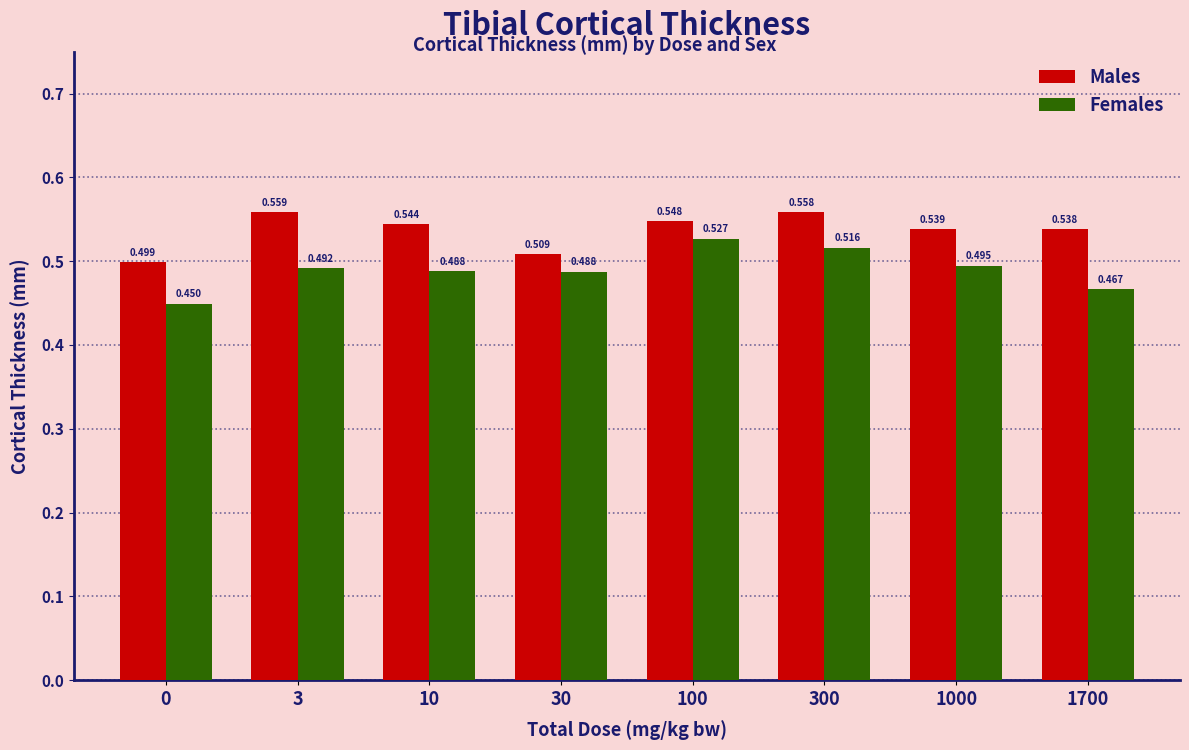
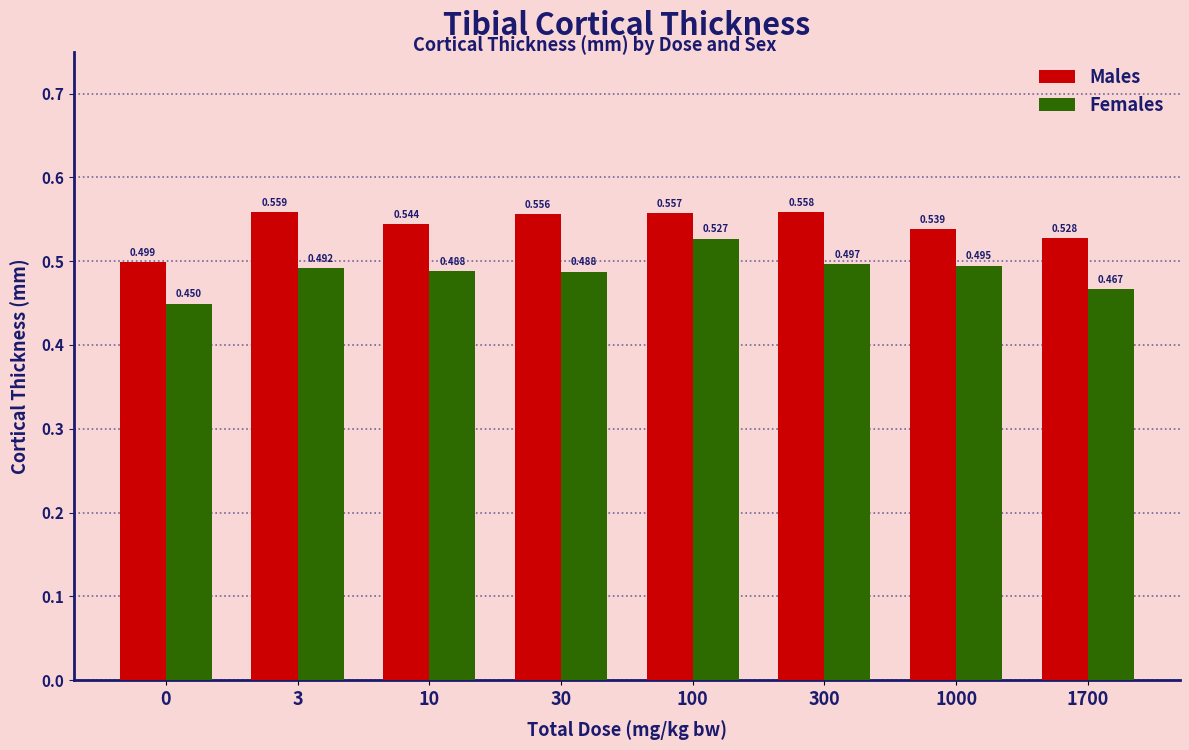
Males, 30: 0.509 -> 0.556
Males, 100: 0.548 -> 0.557
Females, 300: 0.516 -> 0.497
Males, 1700: 0.538 -> 0.528
